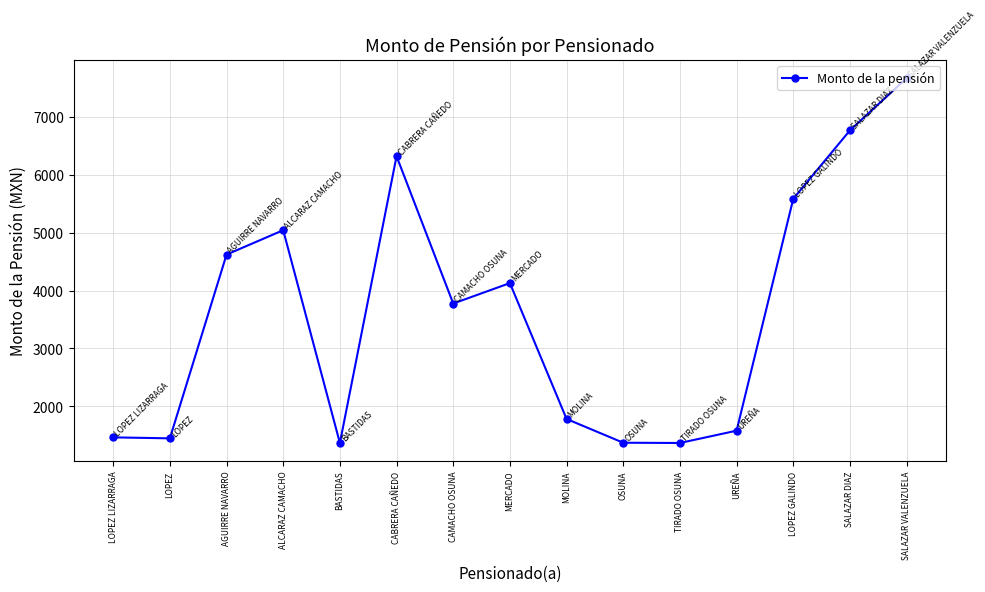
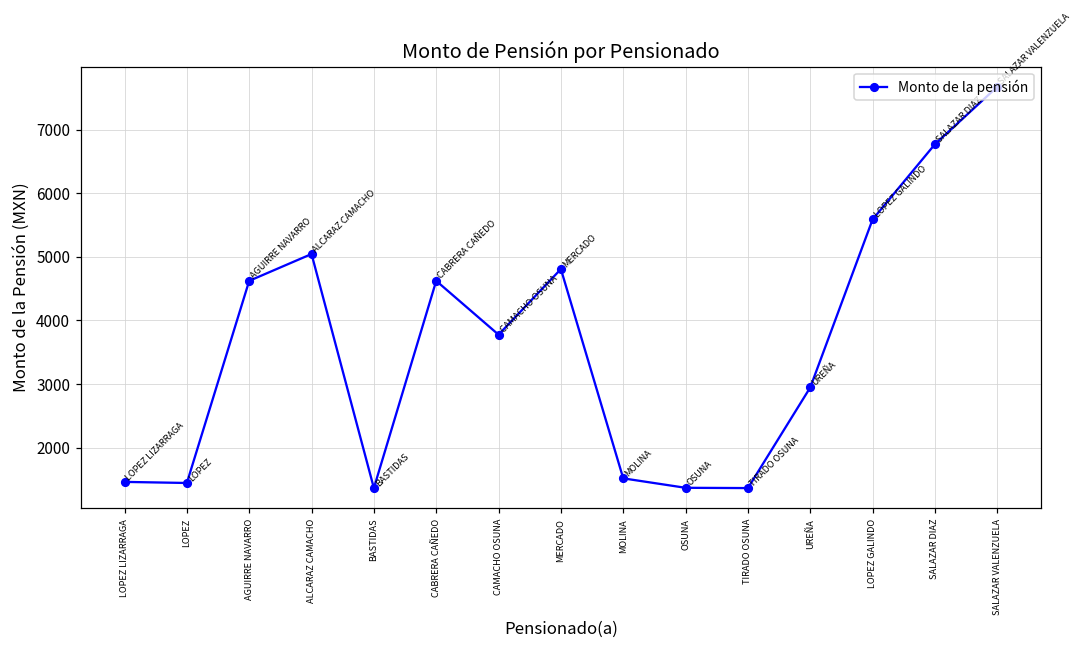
CABRERA CAÑEDO: 6300 -> 4600
MERCADO: 4100 -> 4800
MOLINA: 1800 -> 1500
UREÑA: 1600 -> 2900
